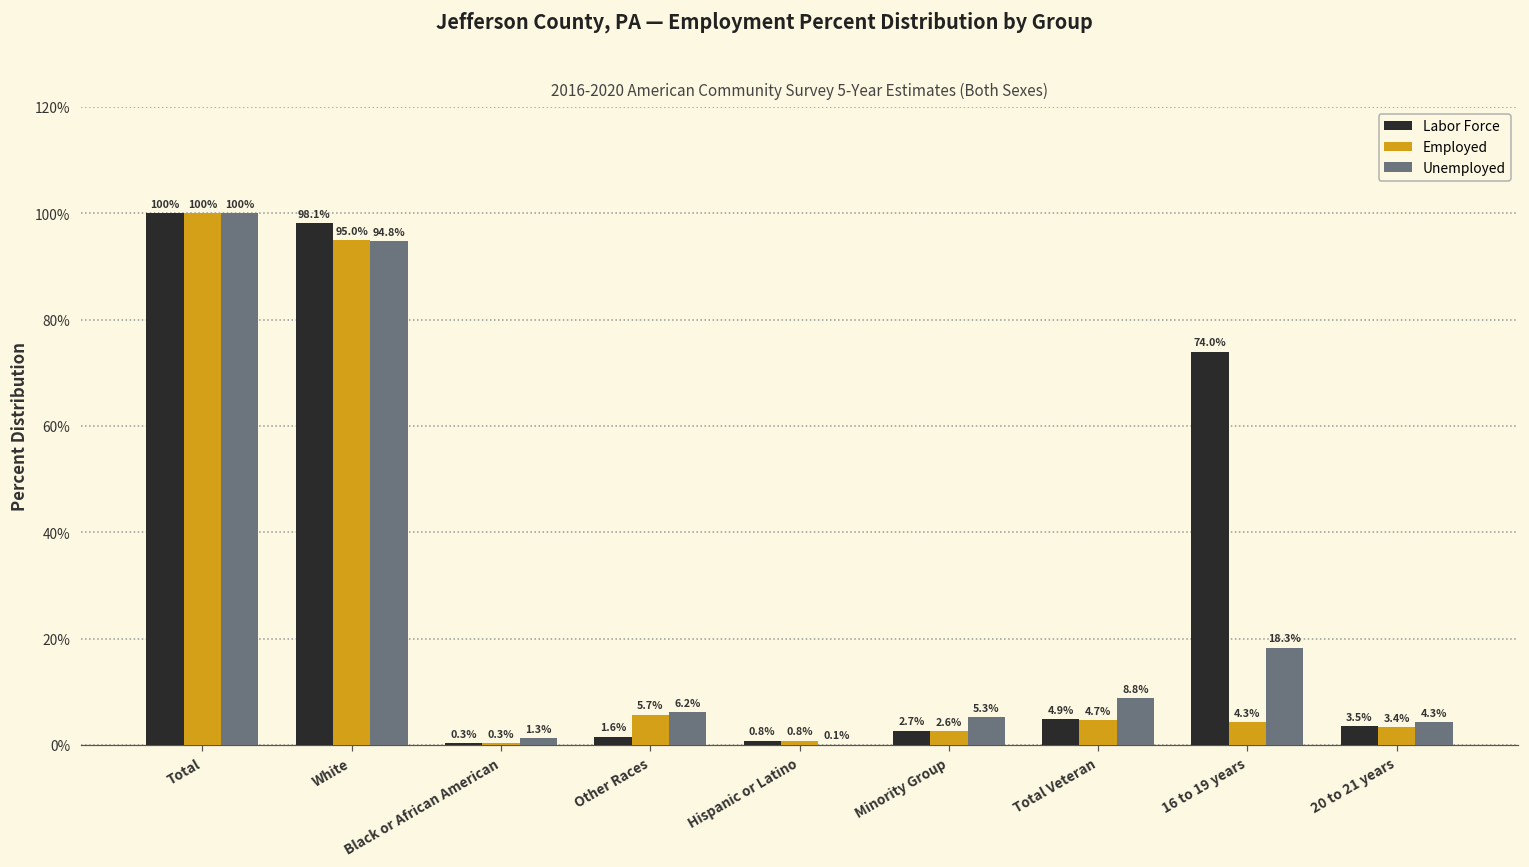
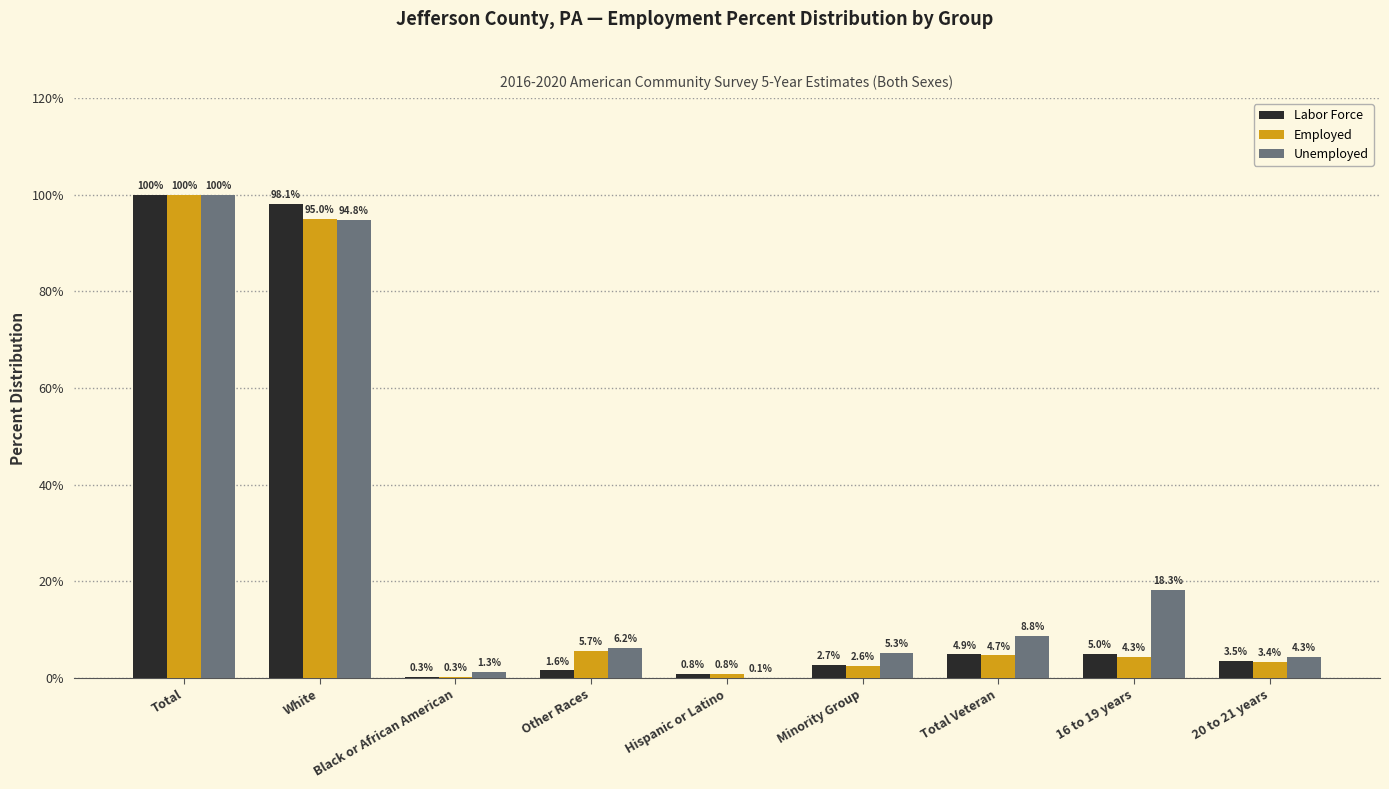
Labor Force, 16 to 19 years: 74.0% -> 5.0%
